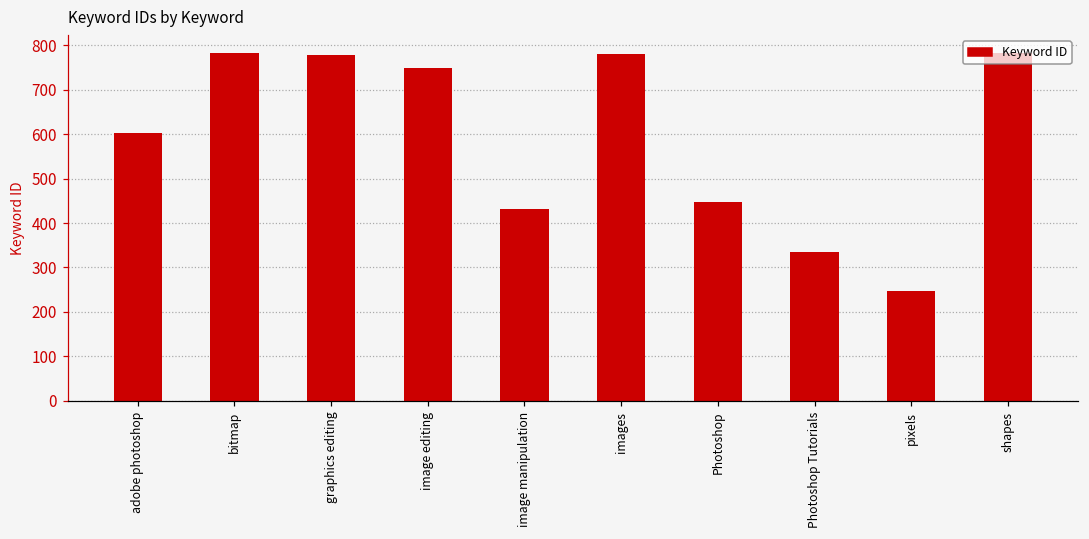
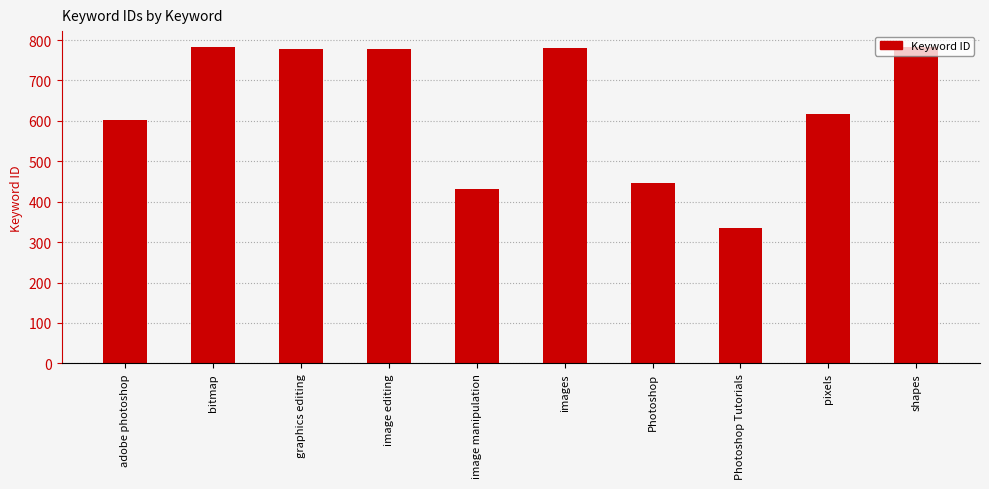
image editing: 750 -> 780
pixels: 250 -> 620
